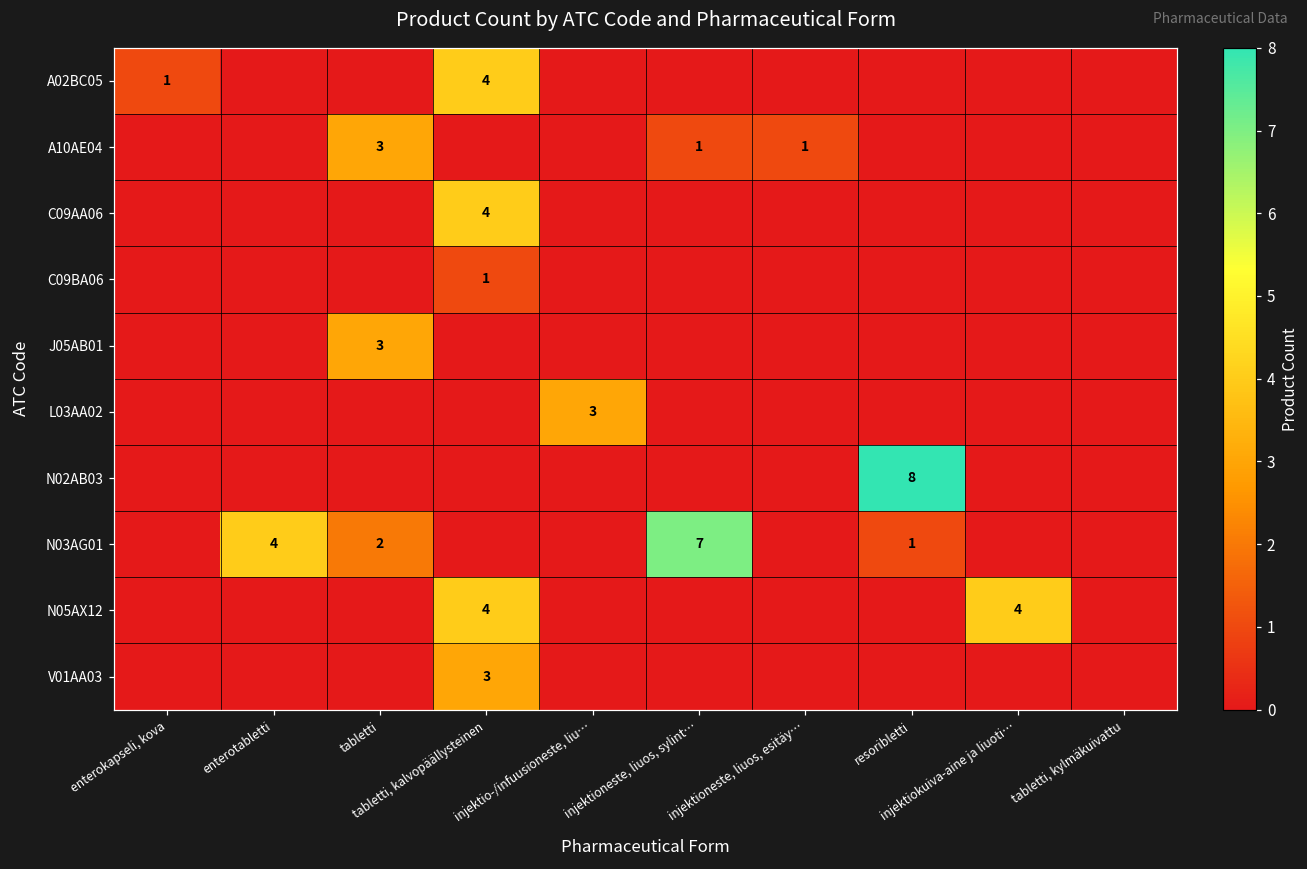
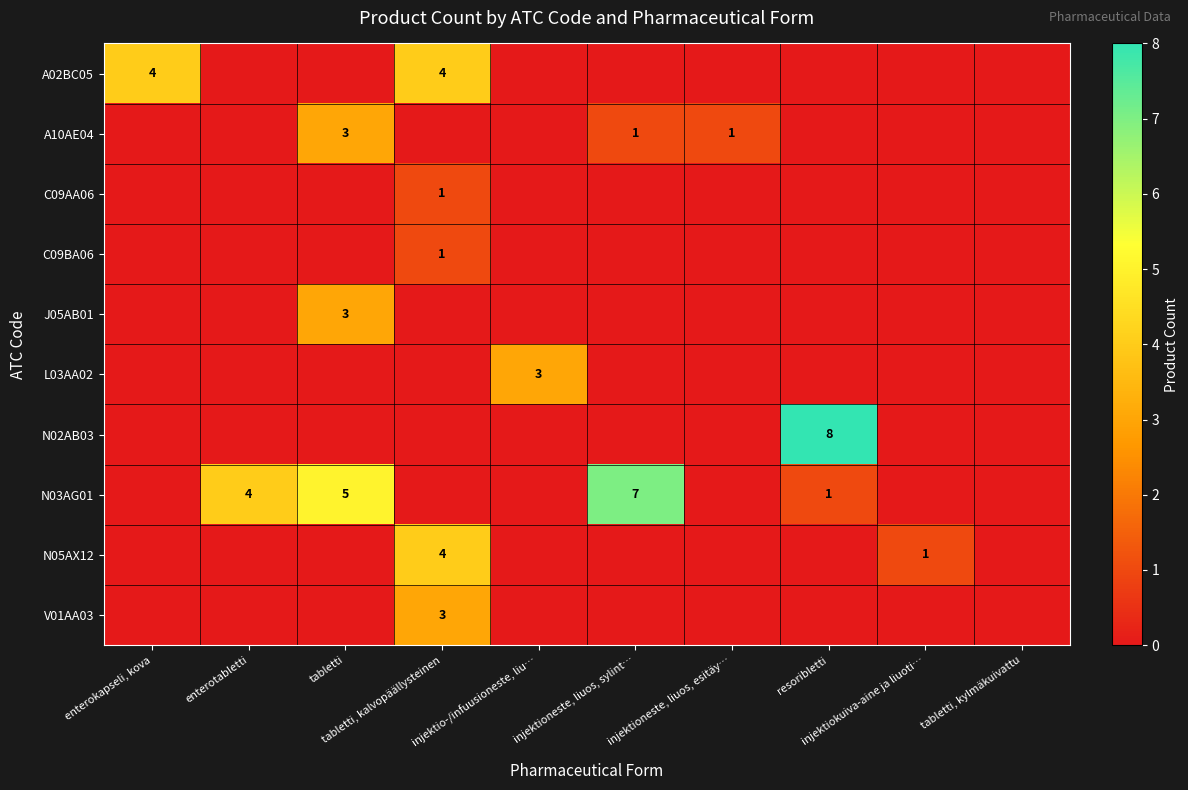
A02BC05, enterokapseli, kova: 1 -> 4
C09AA06, tabletti, kalvopäällysteinen: 4 -> 1
N03AG01, tabletti: 2 -> 5
N05AX12, injektiokuiva-aine ja liuoti…: 4 -> 1
